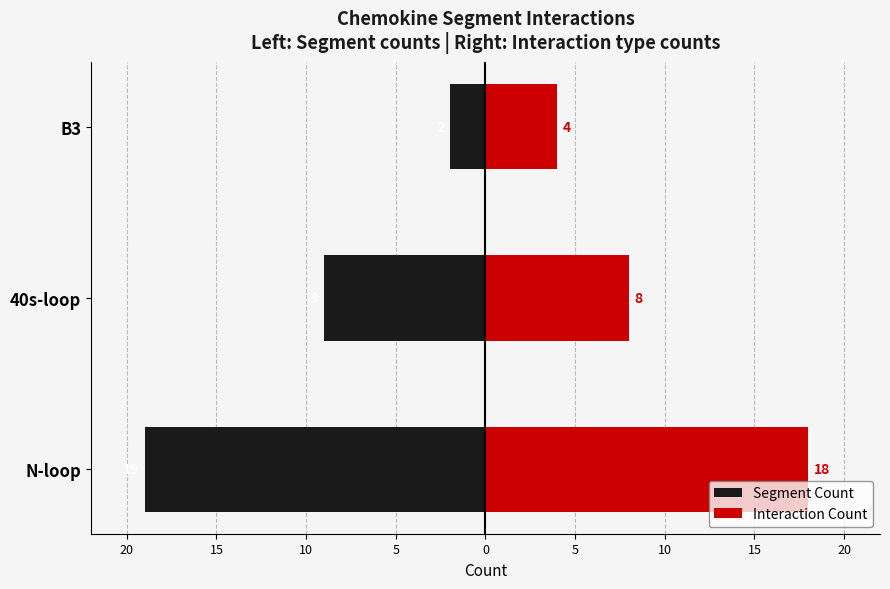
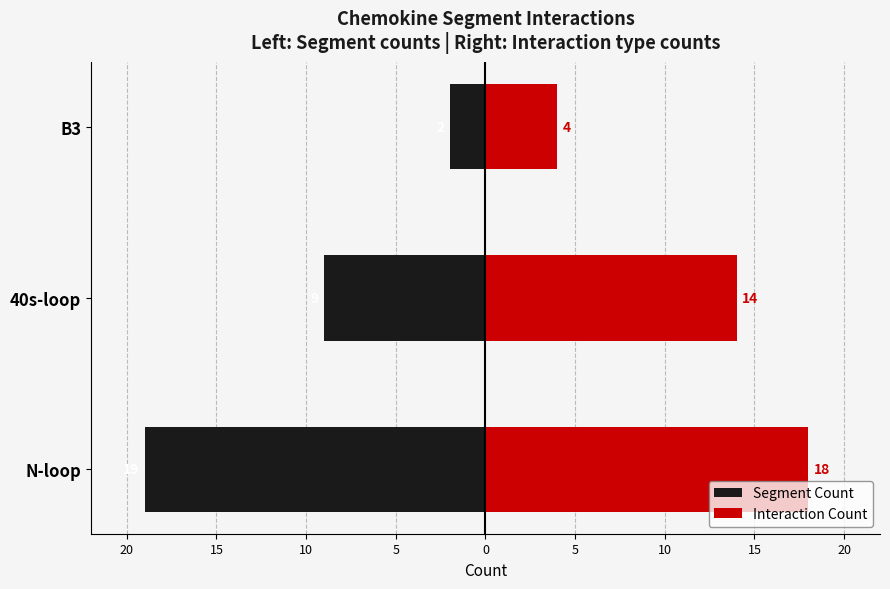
Interaction Count, 40s-loop: 8 -> 14
